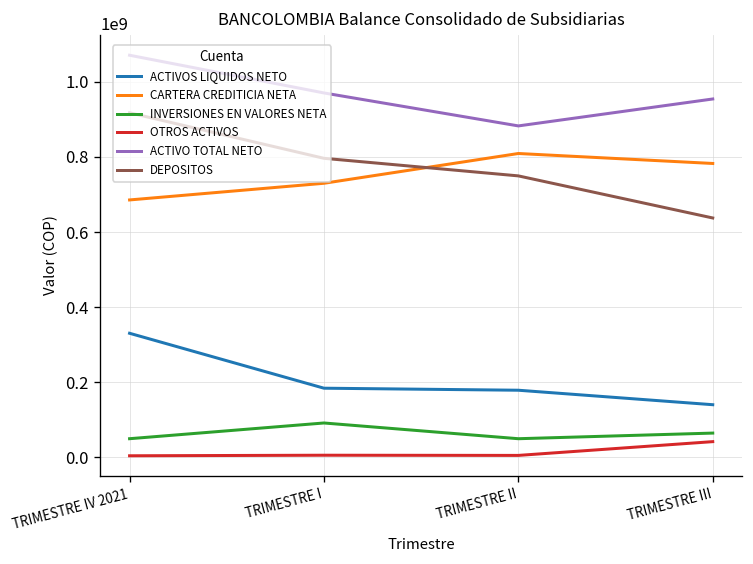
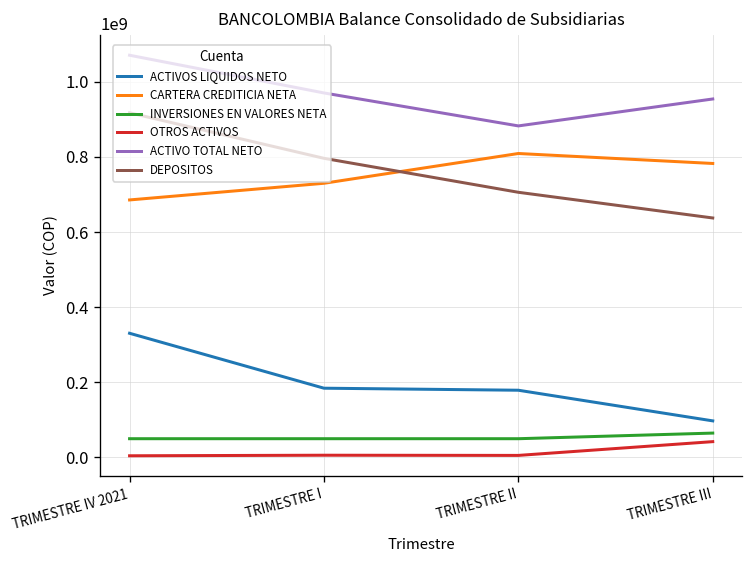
INVERSIONES EN VALORES NETA, TRIMESTRE I: 90000000 -> 50000000
DEPOSITOS, TRIMESTRE II: 750000000 -> 710000000
ACTIVOS LIQUIDOS NETO, TRIMESTRE III: 140000000 -> 100000000
